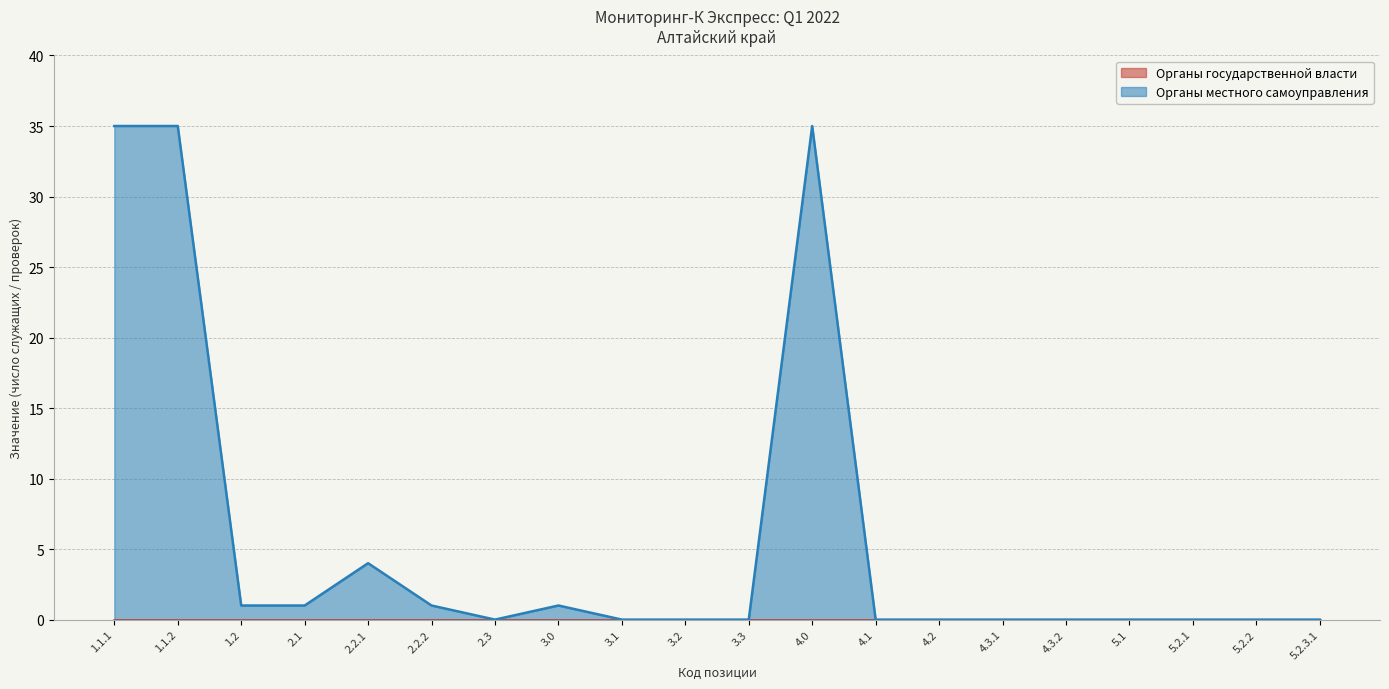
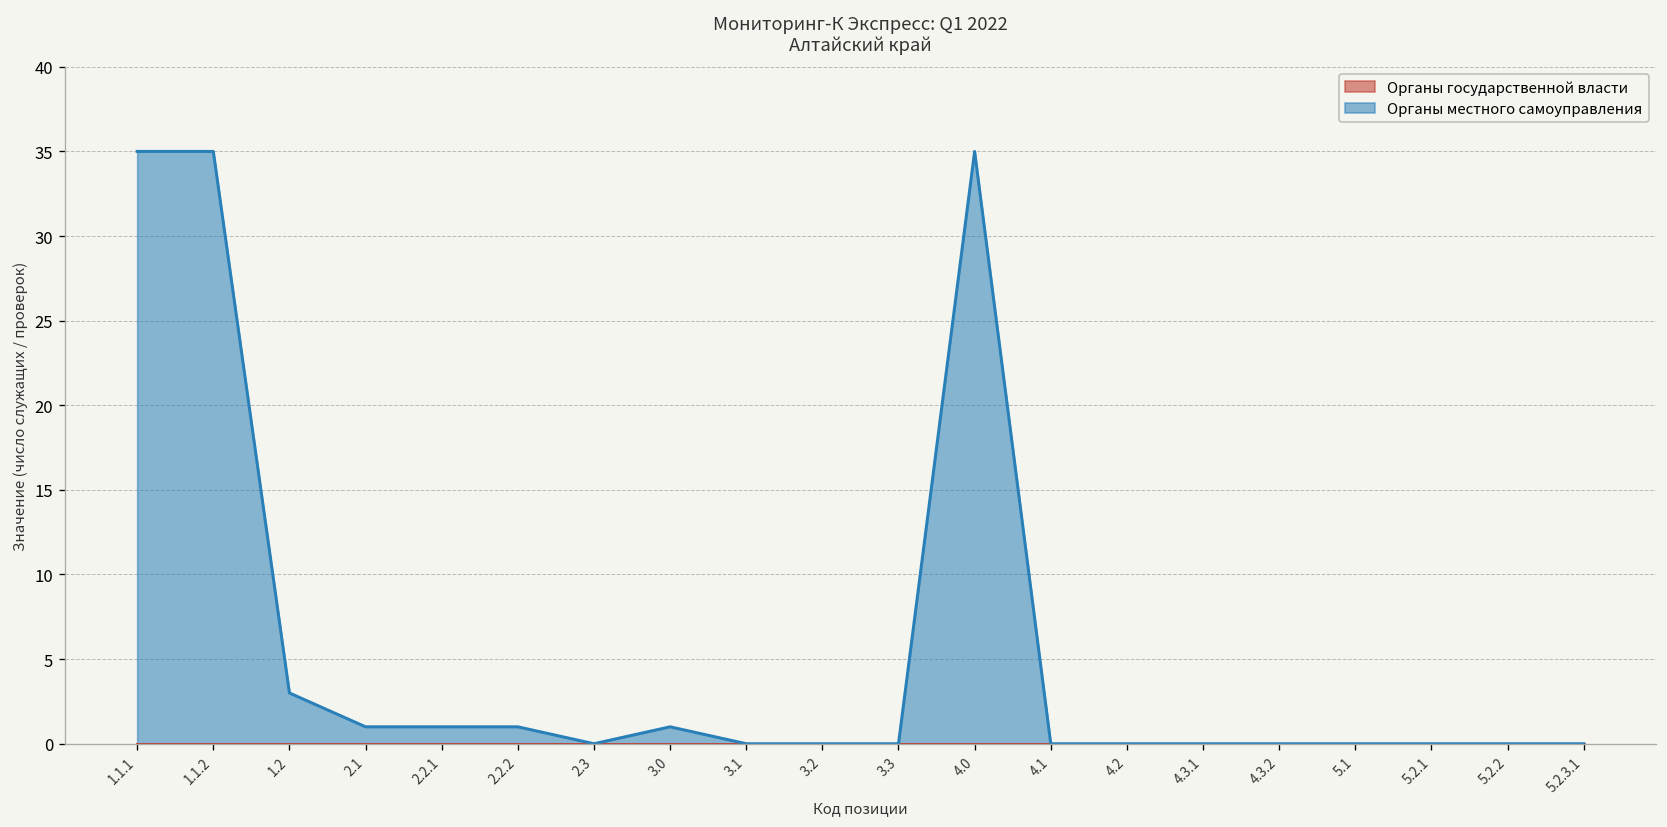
Органы местного самоуправления, 1.2: 1 -> 3
Органы местного самоуправления, 2.2.1: 4 -> 1
